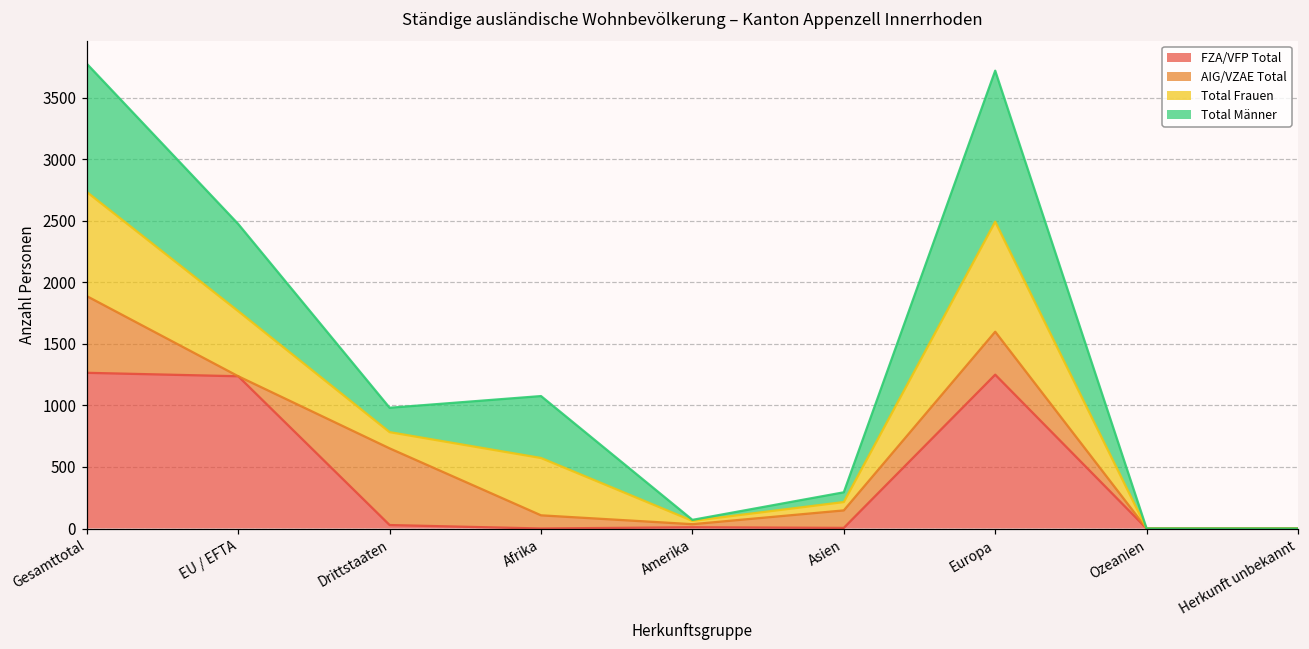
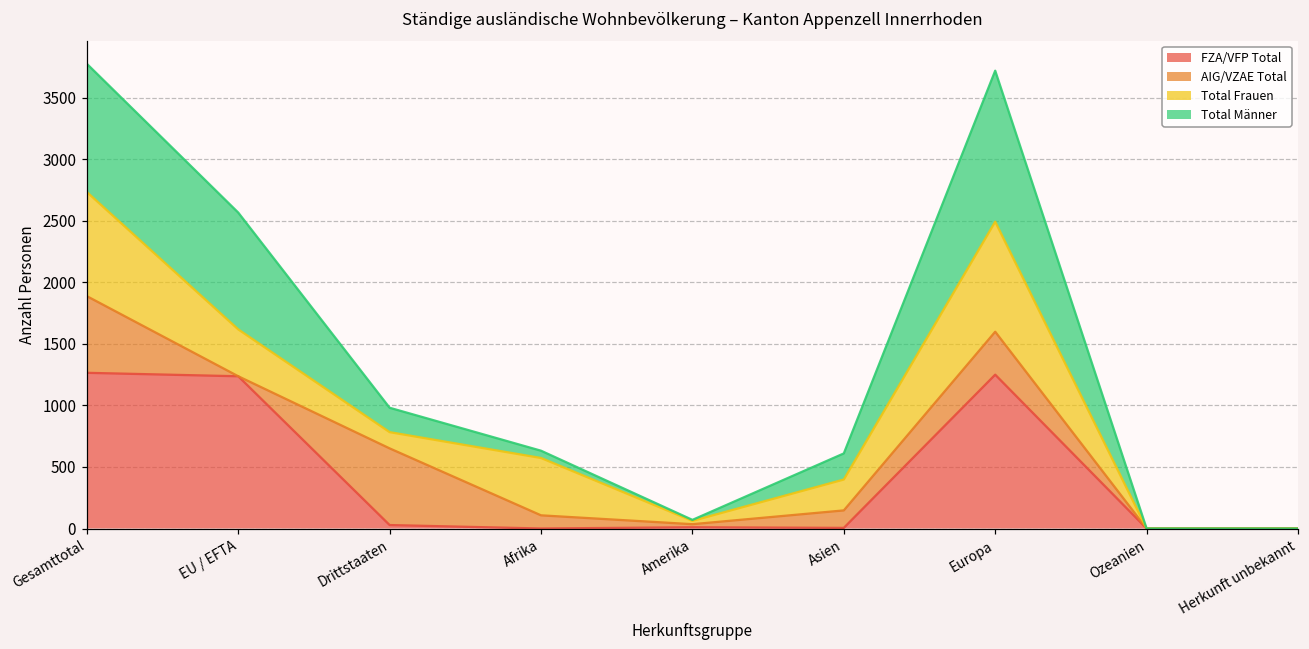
Total Frauen, EU / EFTA: 530 -> 380
Total Männer, EU / EFTA: 710 -> 950
Total Männer, Afrika: 500 -> 60
Total Frauen, Asien: 70 -> 250
Total Männer, Asien: 80 -> 210
